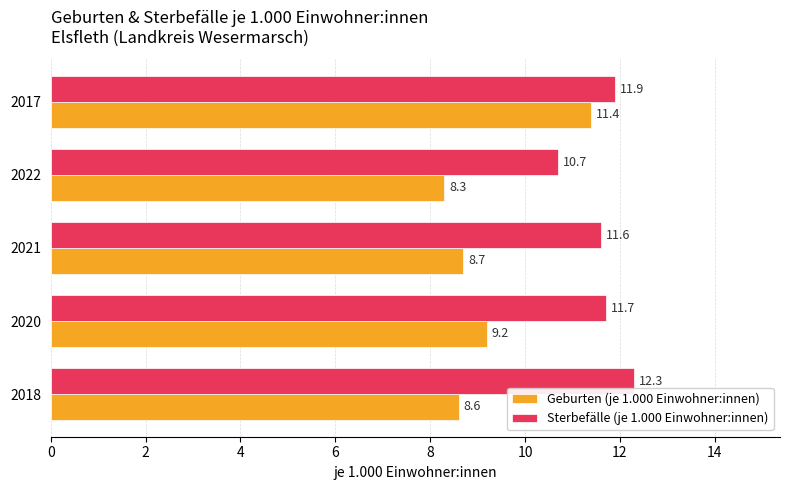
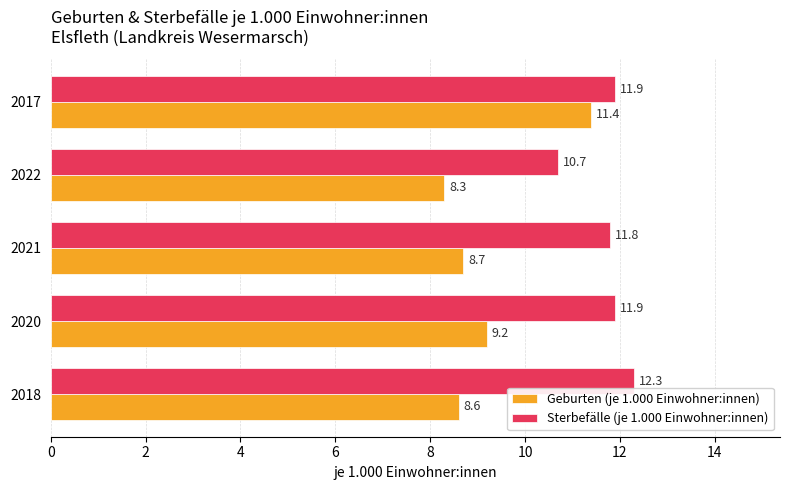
Sterbefälle (je 1.000 Einwohner:innen), 2021: 11.6 -> 11.8
Sterbefälle (je 1.000 Einwohner:innen), 2020: 11.7 -> 11.9
